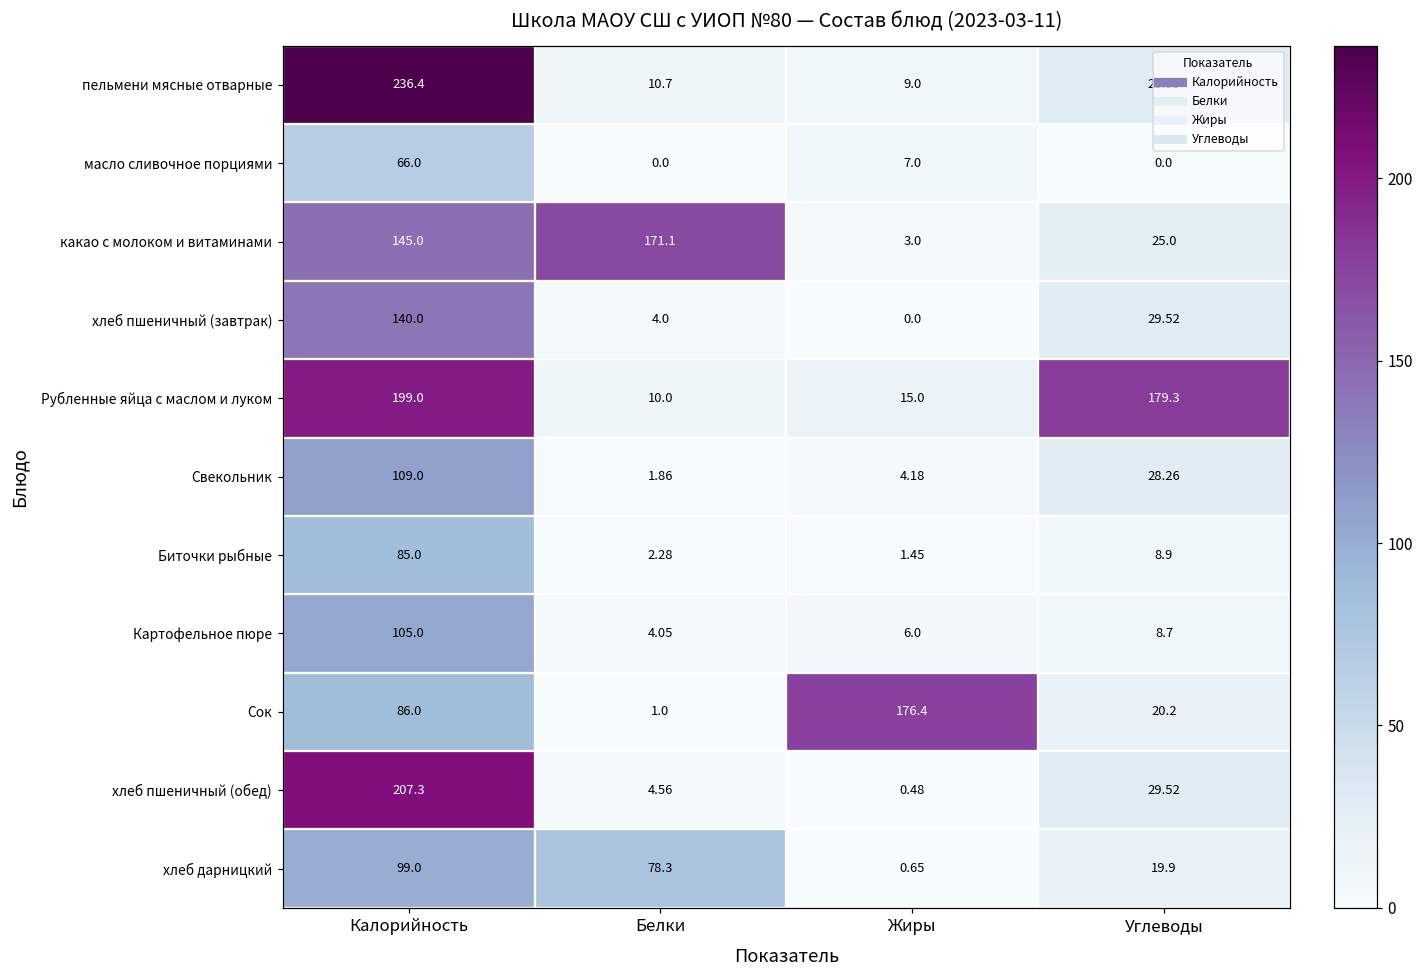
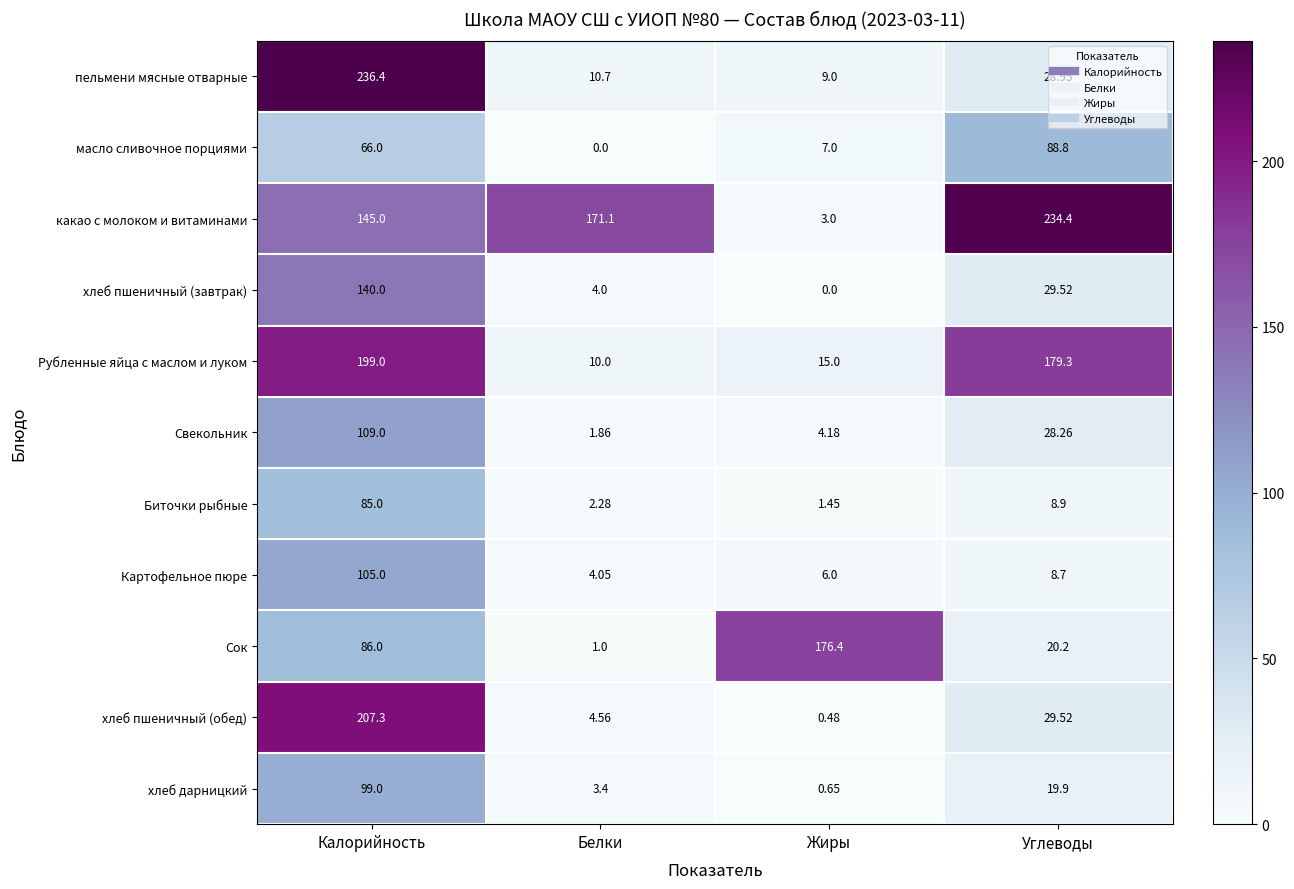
масло сливочное порциями, Углеводы: 0.0 -> 88.8
какао с молоком и витаминами, Углеводы: 25.0 -> 234.4
хлеб дарницкий, Белки: 78.3 -> 3.4
